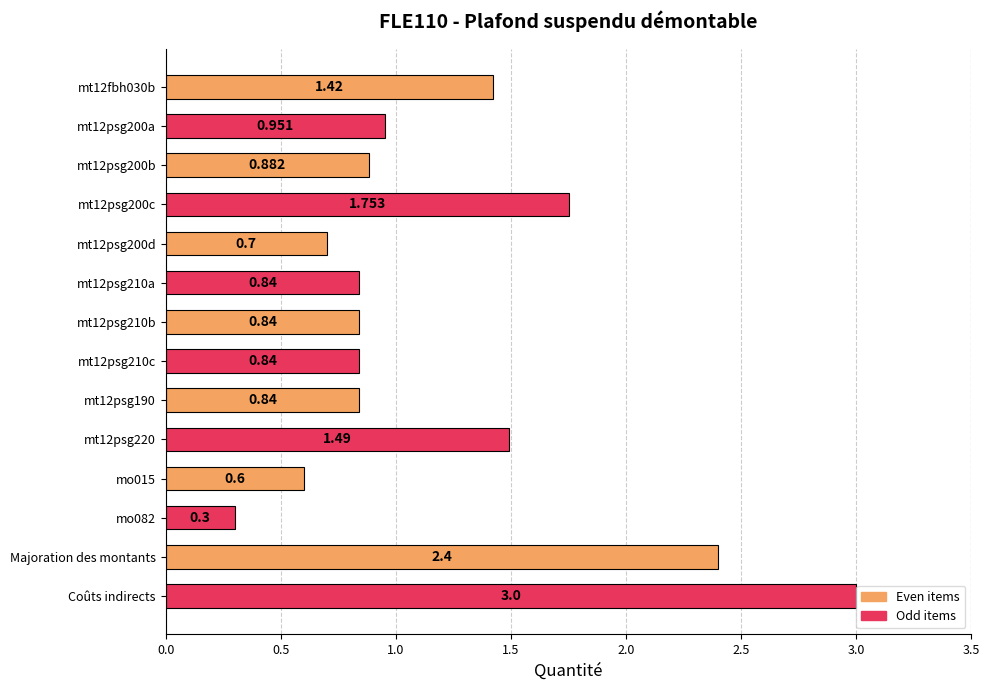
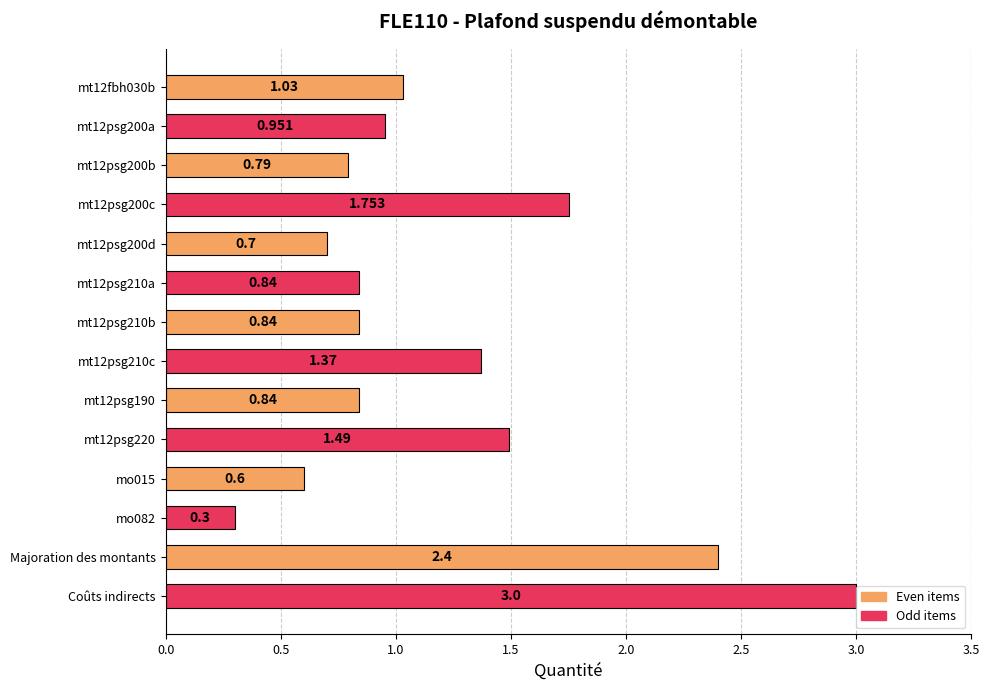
mt12fbh030b: 1.42 -> 1.03
mt12psg200b: 0.882 -> 0.79
mt12psg210c: 0.84 -> 1.37
